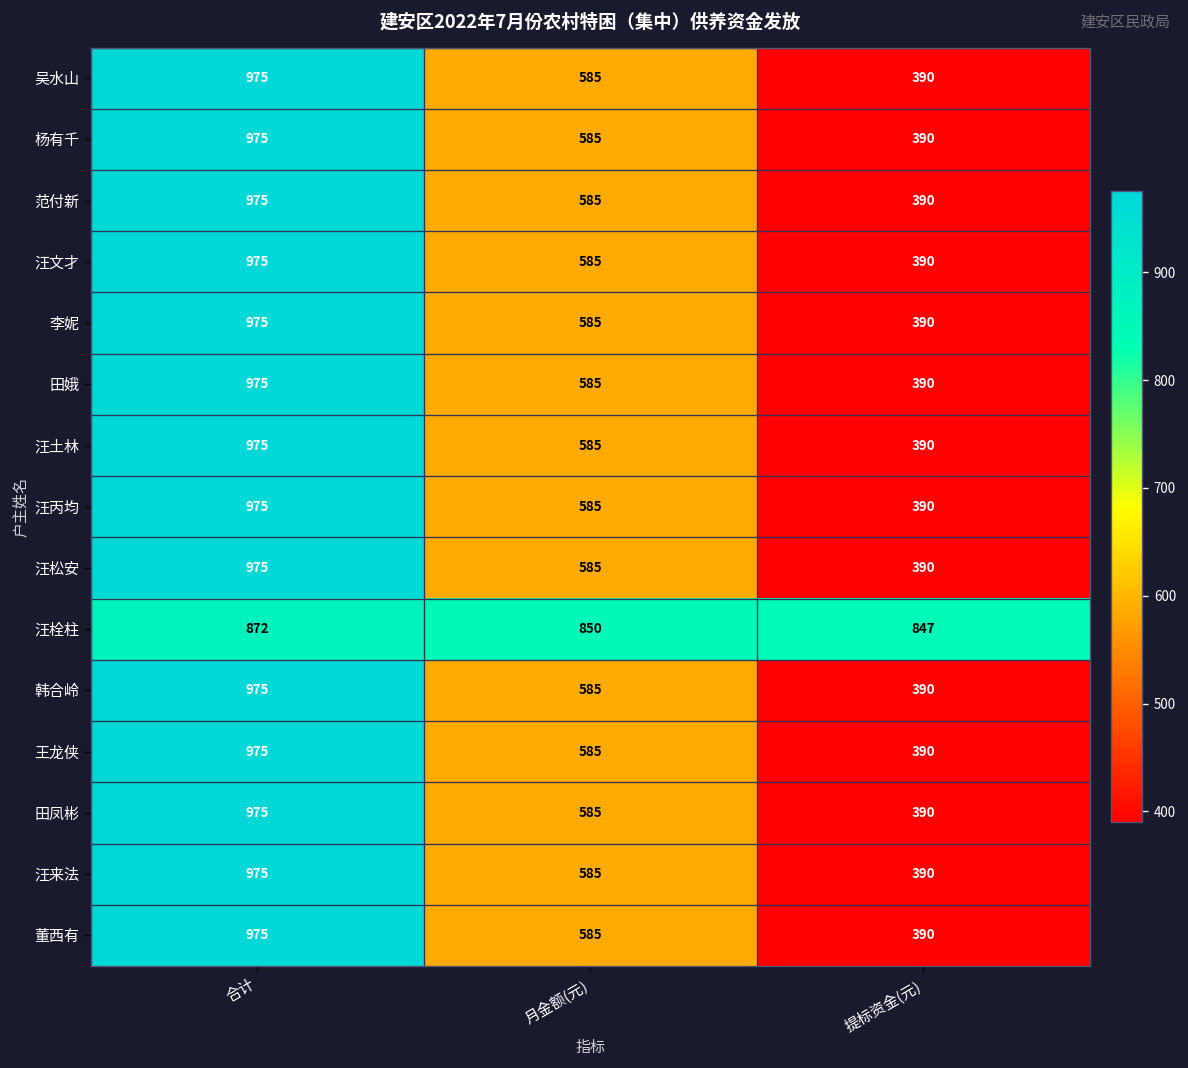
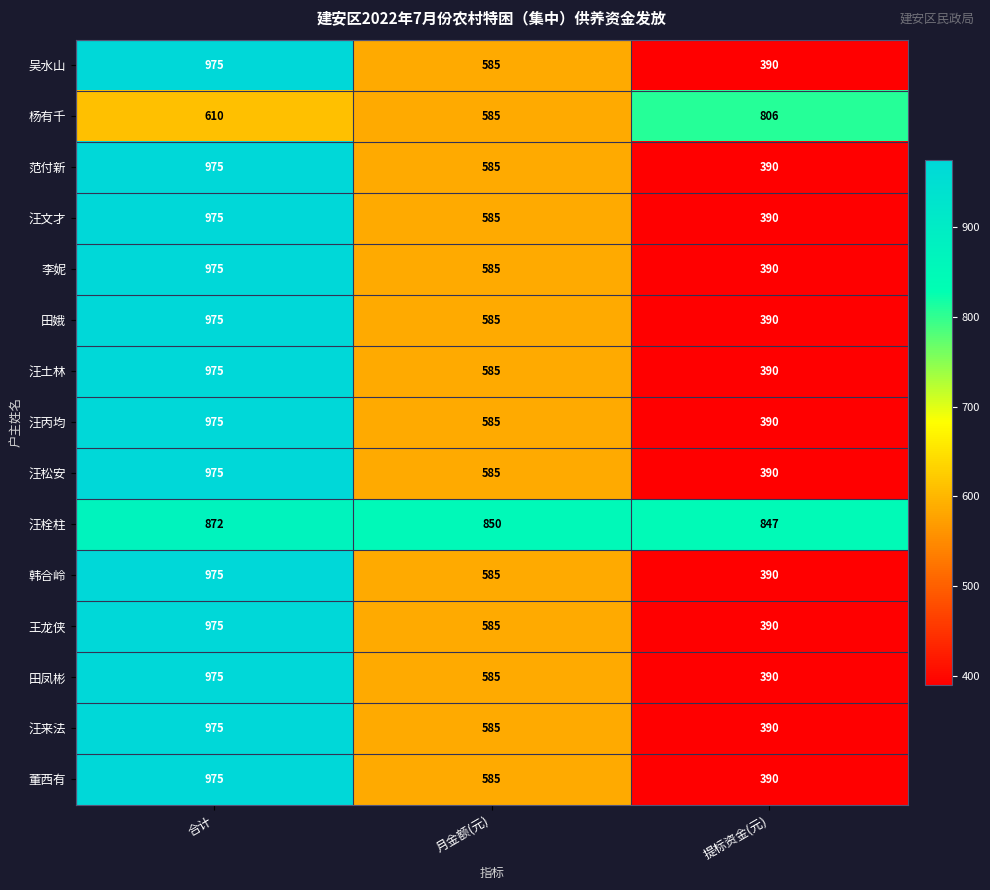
杨有千, 合计: 975 -> 610
杨有千, 提标资金(元): 390 -> 806
